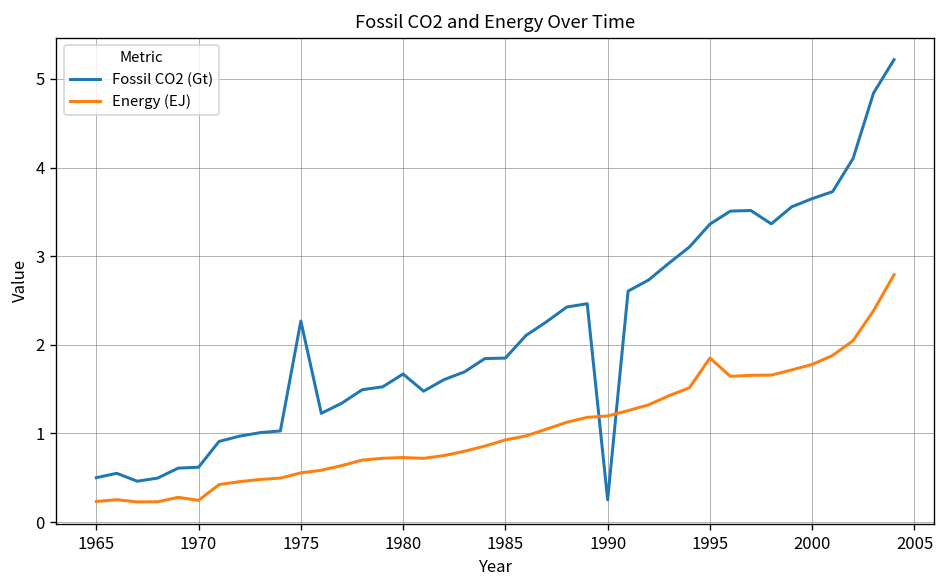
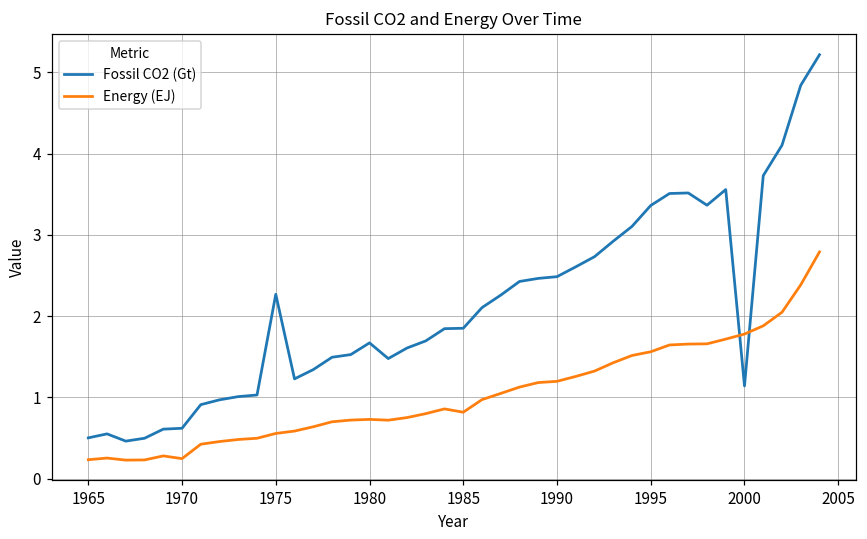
Energy (EJ), 1985: 0.9 -> 0.8
Fossil CO2 (Gt), 1990: 0.3 -> 2.5
Energy (EJ), 1995: 1.9 -> 1.6
Fossil CO2 (Gt), 2000: 3.6 -> 1.1
